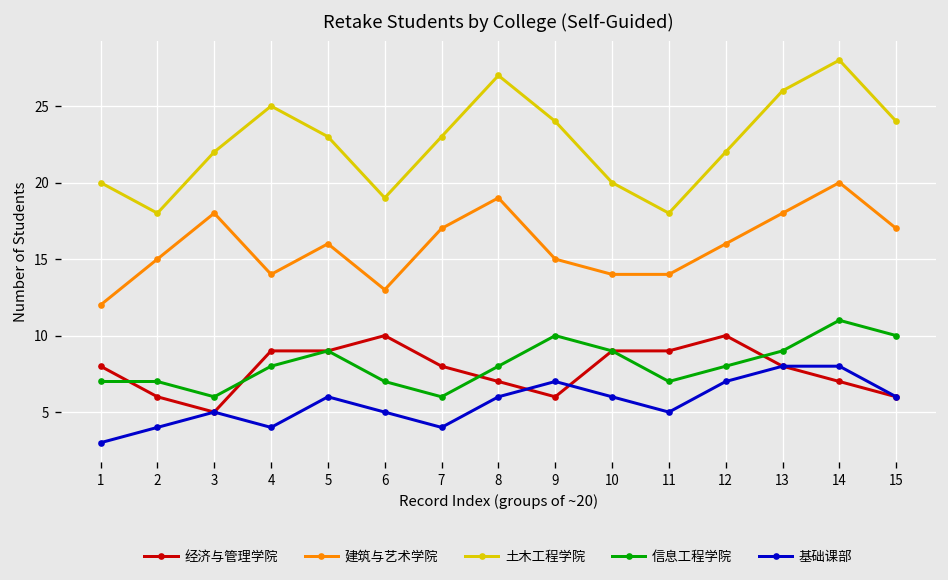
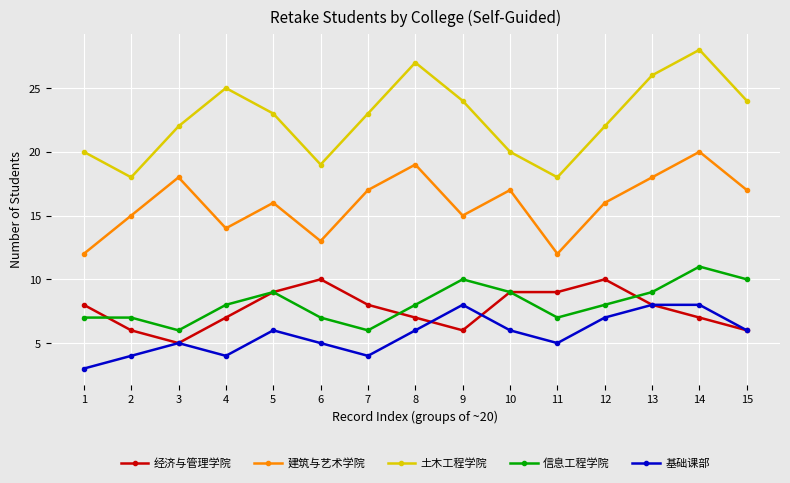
经济与管理学院, 4: 9 -> 7
基础课部, 9: 7 -> 8
建筑与艺术学院, 10: 14 -> 17
建筑与艺术学院, 11: 14 -> 12
